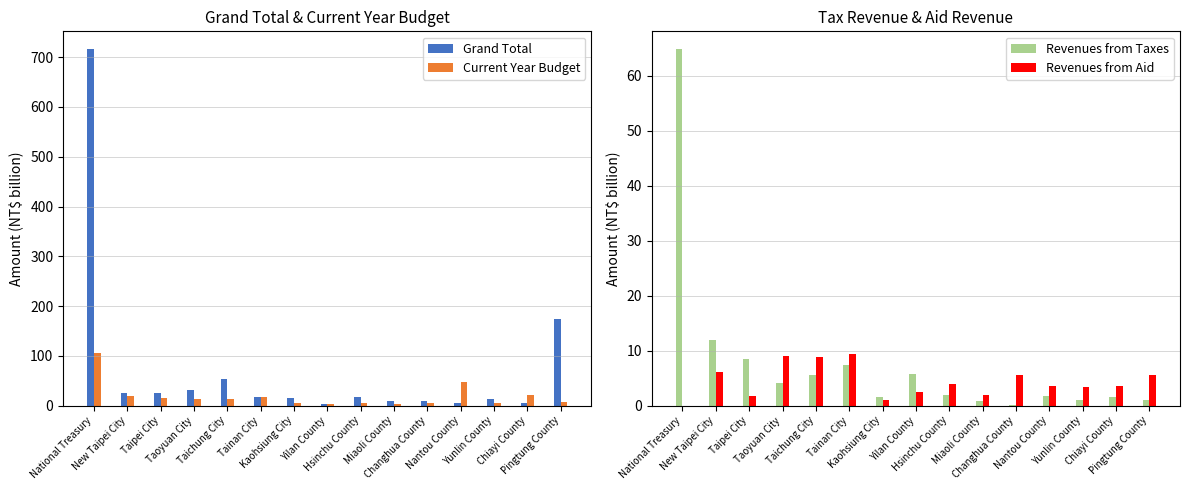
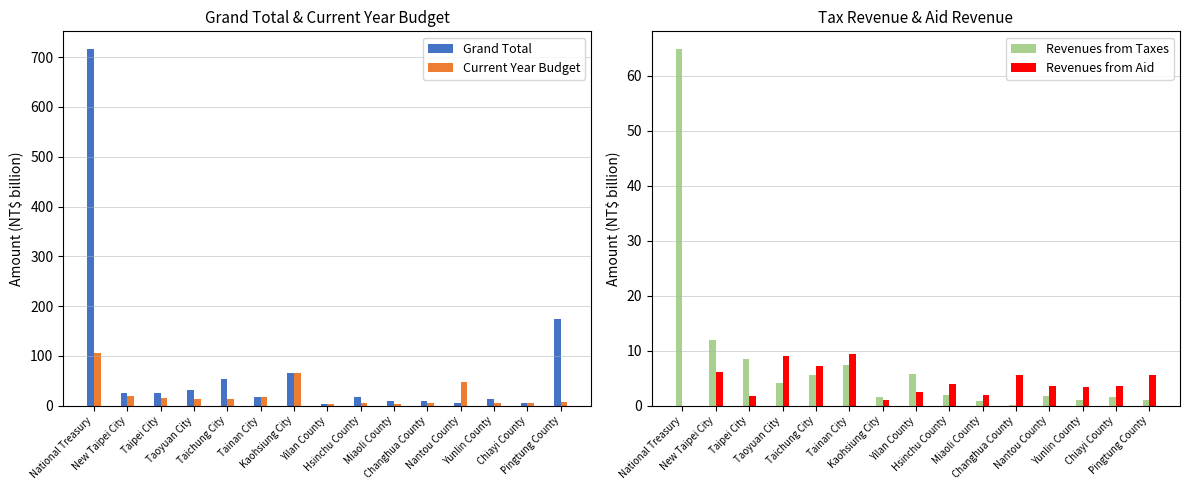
Grand Total & Current Year Budget, Grand Total, Kaohsiung City: 10 -> 70
Grand Total & Current Year Budget, Current Year Budget, Kaohsiung City: 10 -> 70
Grand Total & Current Year Budget, Current Year Budget, Chiayi County: 20 -> 10
Tax Revenue & Aid Revenue, Revenues from Aid, Taichung City: 9 -> 7
